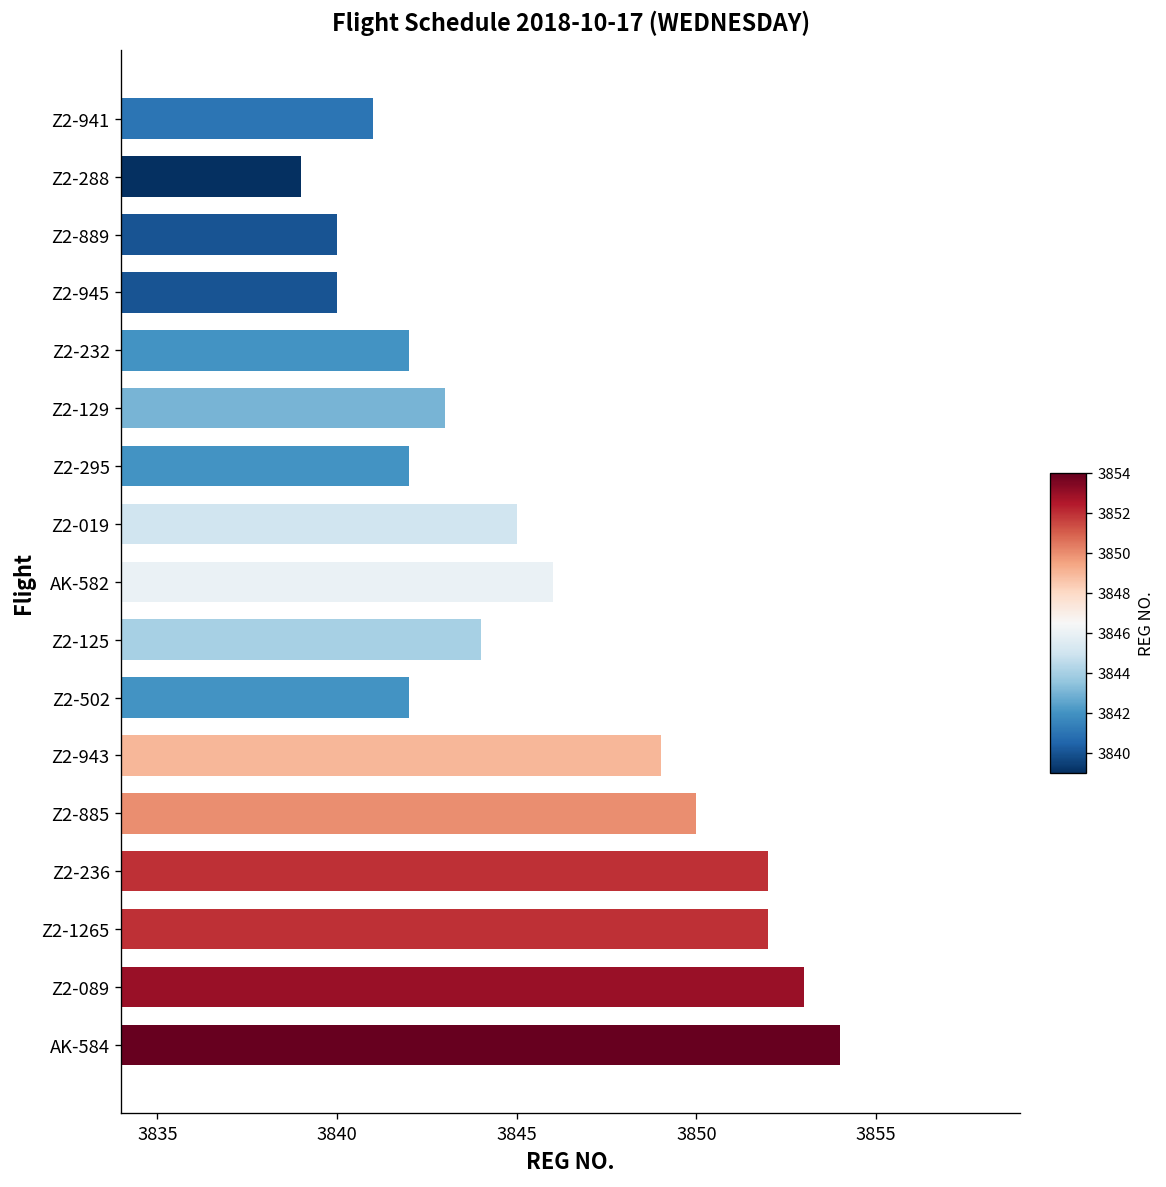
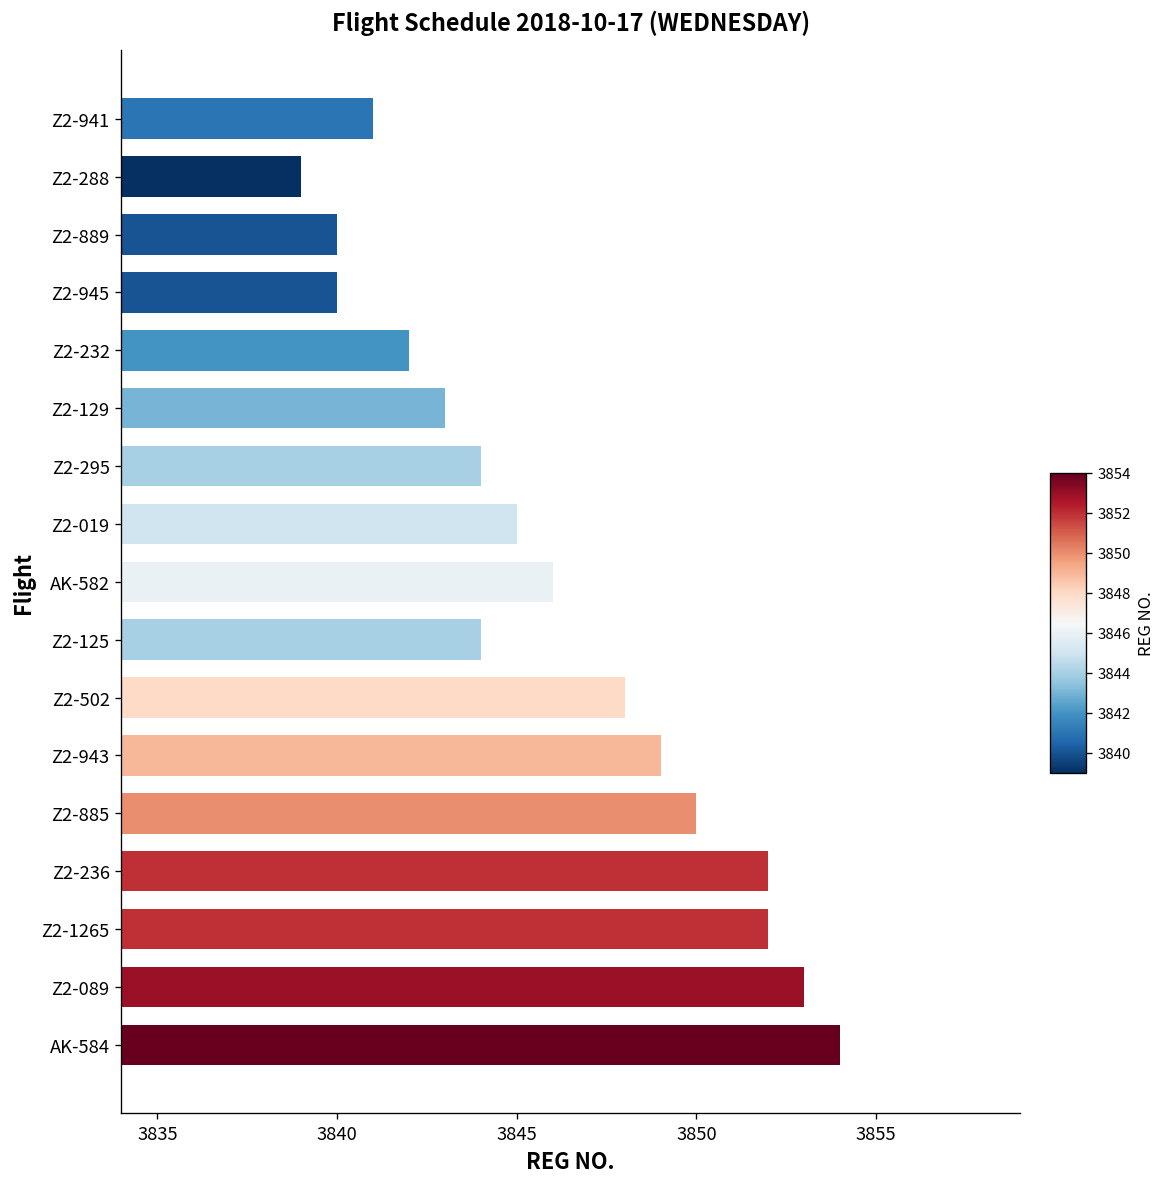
Z2-295: 3842 -> 3844
Z2-502: 3842 -> 3848
